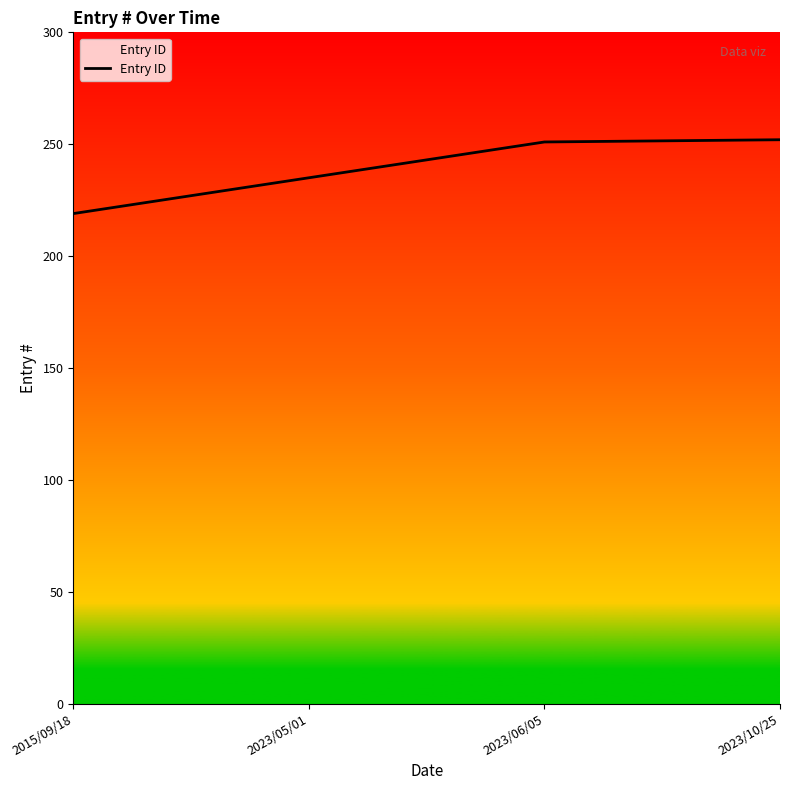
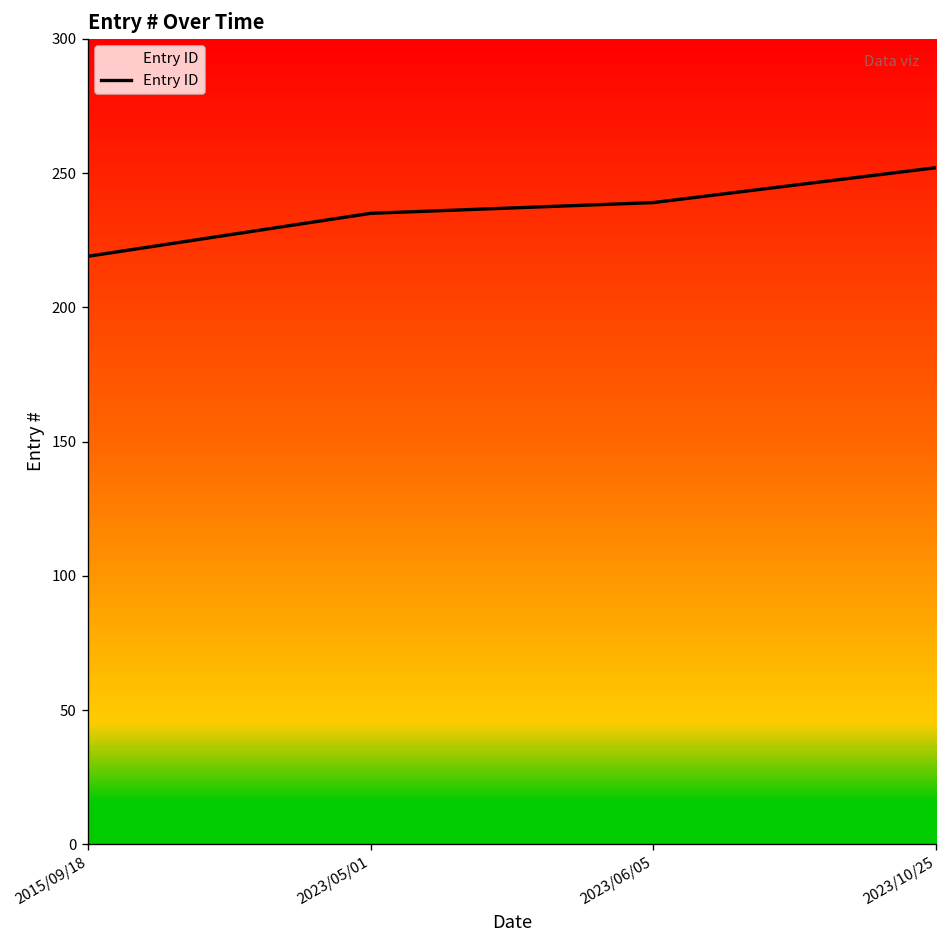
2023/06/05: 251 -> 239
